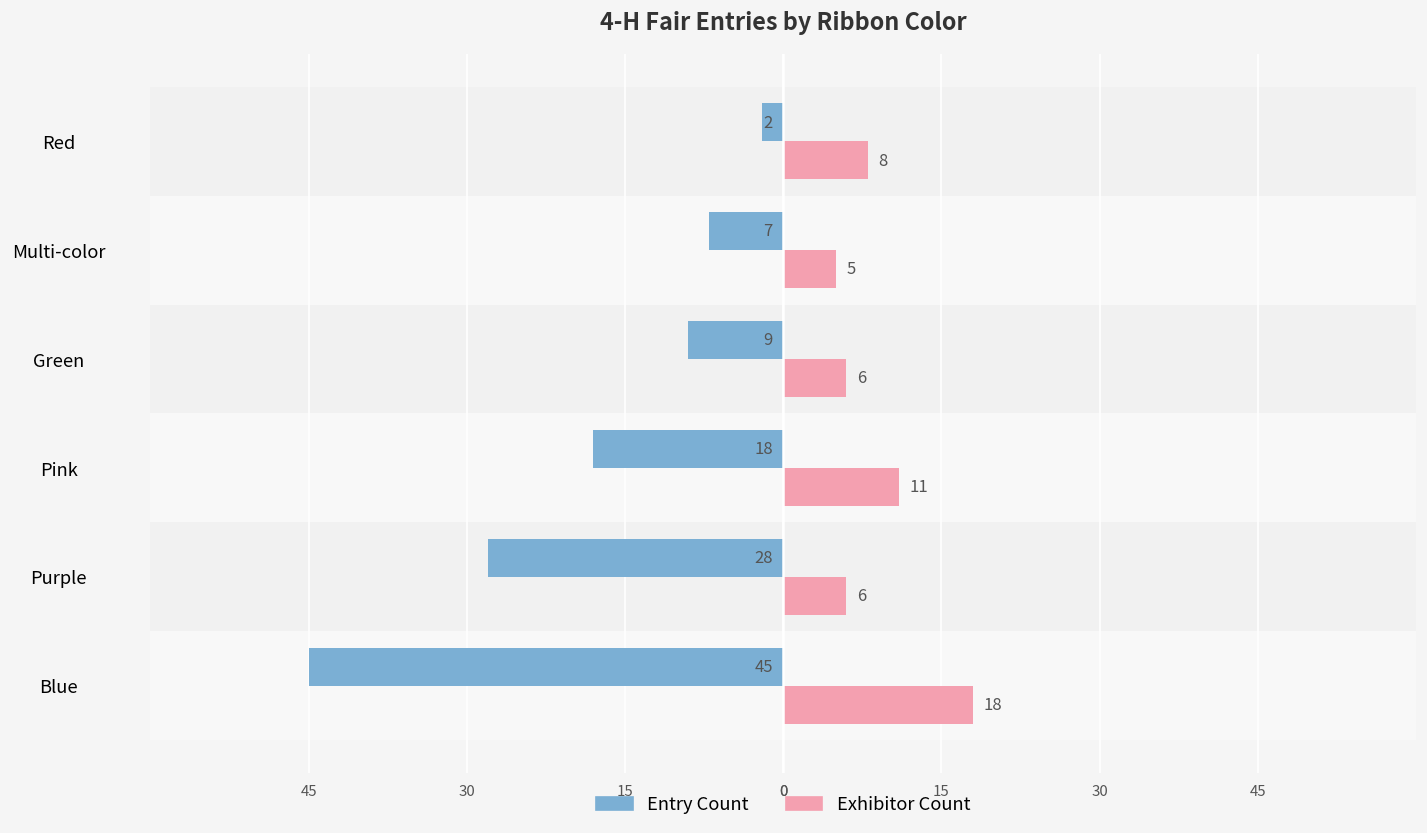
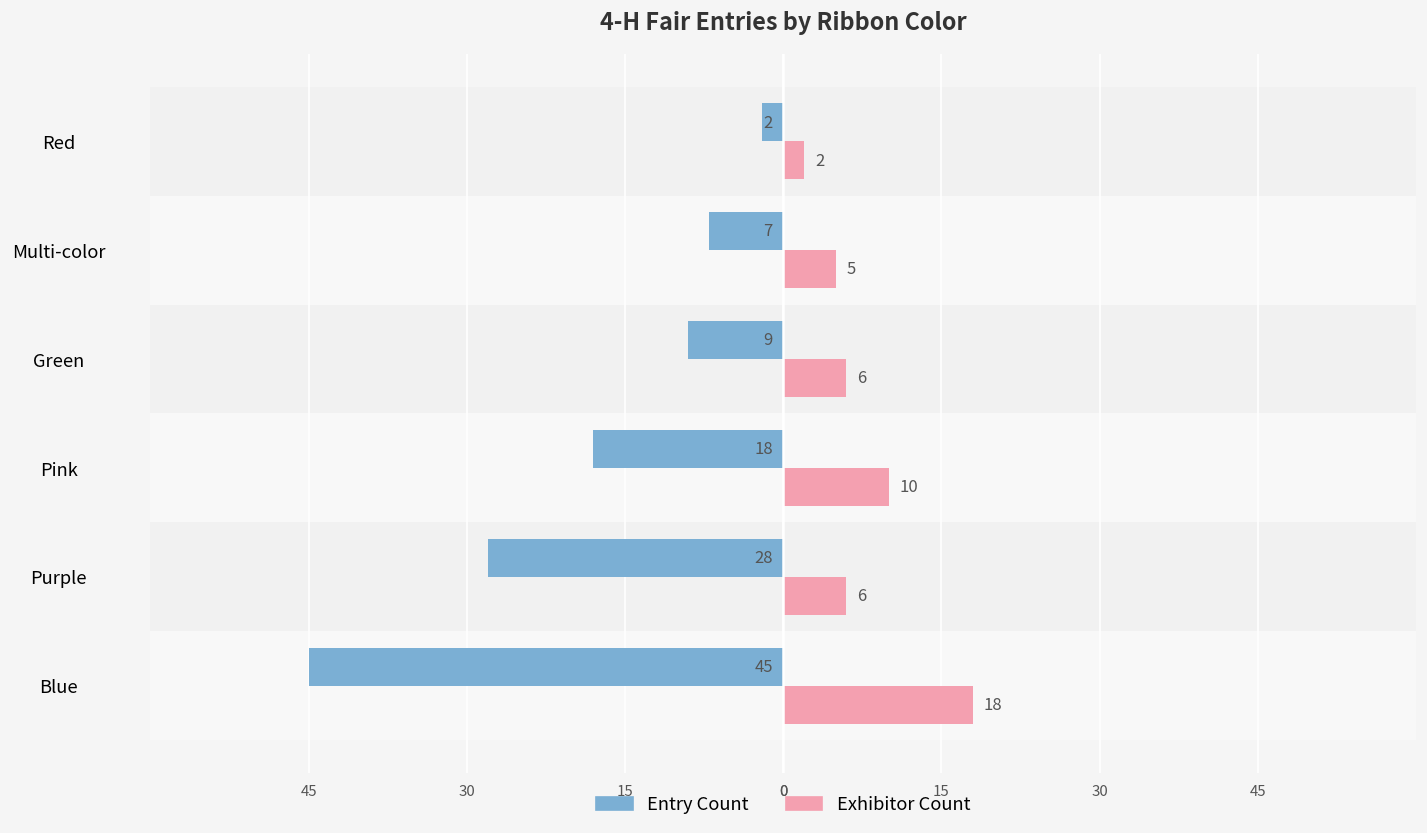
Exhibitor Count, Red: 8 -> 2
Exhibitor Count, Pink: 11 -> 10
